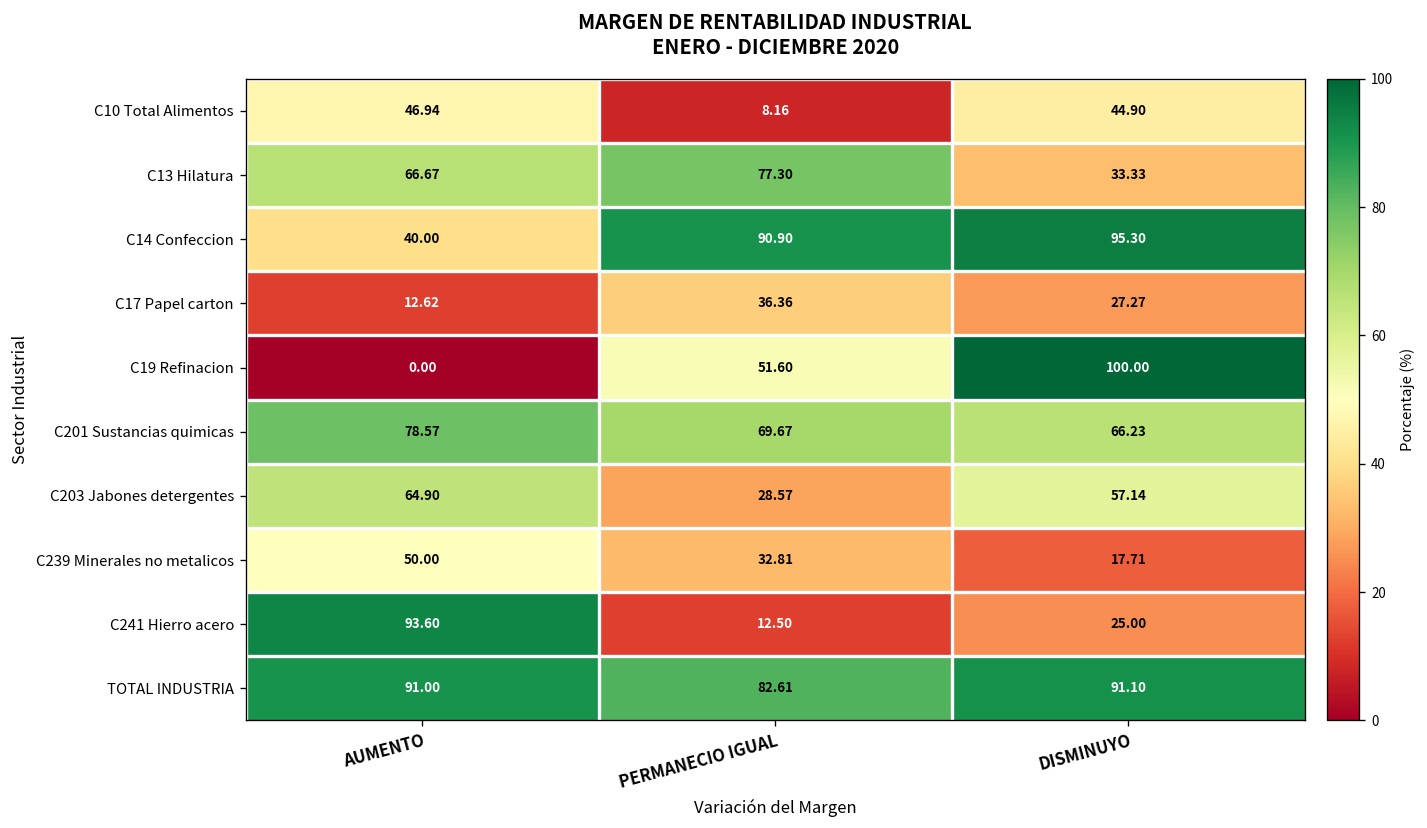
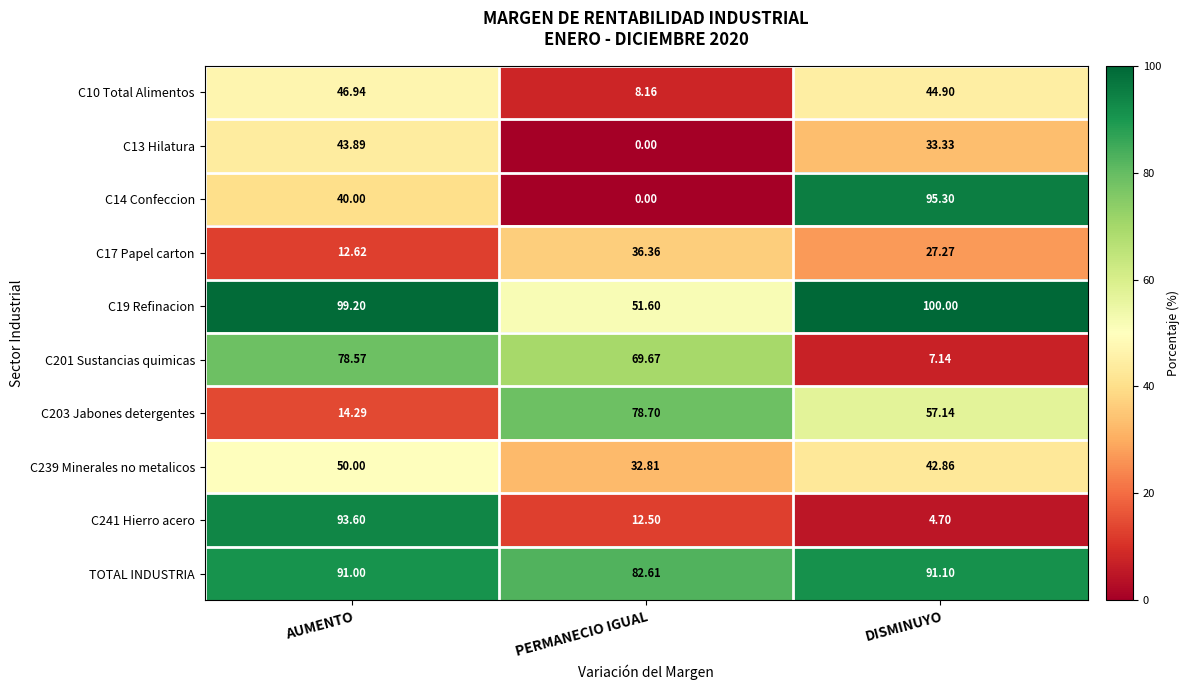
C13 Hilatura, AUMENTO: 66.67 -> 43.89
C13 Hilatura, PERMANECIO IGUAL: 77.30 -> 0.00
C14 Confeccion, PERMANECIO IGUAL: 90.90 -> 0.00
C19 Refinacion, AUMENTO: 0.00 -> 99.20
C201 Sustancias quimicas, DISMINUYO: 66.23 -> 7.14
C203 Jabones detergentes, AUMENTO: 64.90 -> 14.29
C203 Jabones detergentes, PERMANECIO IGUAL: 28.57 -> 78.70
C239 Minerales no metalicos, DISMINUYO: 17.71 -> 42.86
C241 Hierro acero, DISMINUYO: 25.00 -> 4.70
